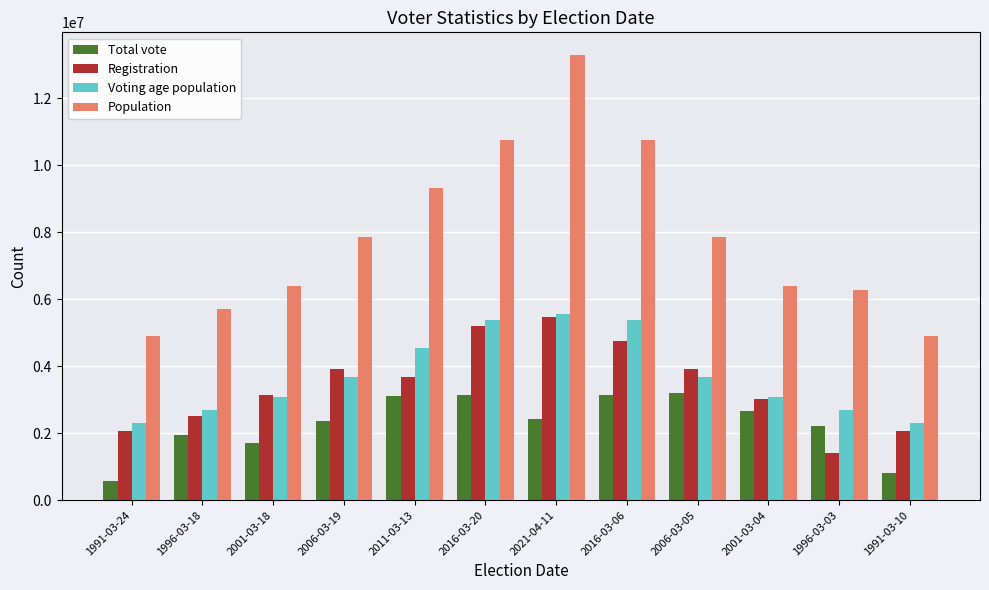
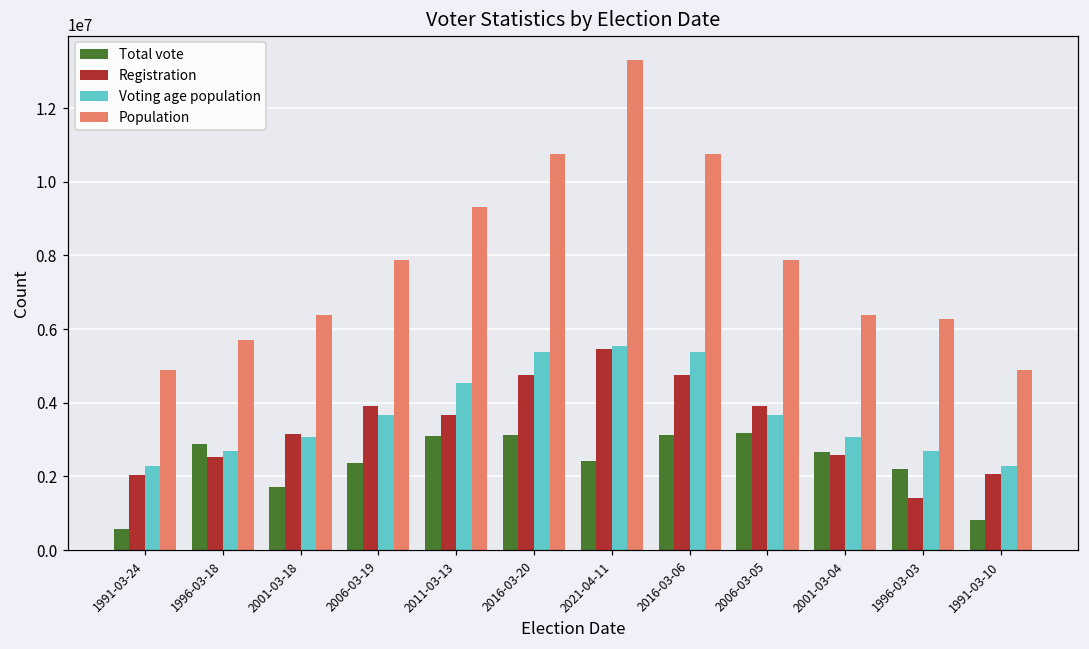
Total vote, 1996-03-18: 2000000 -> 2900000
Registration, 2016-03-20: 5200000 -> 4700000
Registration, 2001-03-04: 3000000 -> 2600000
